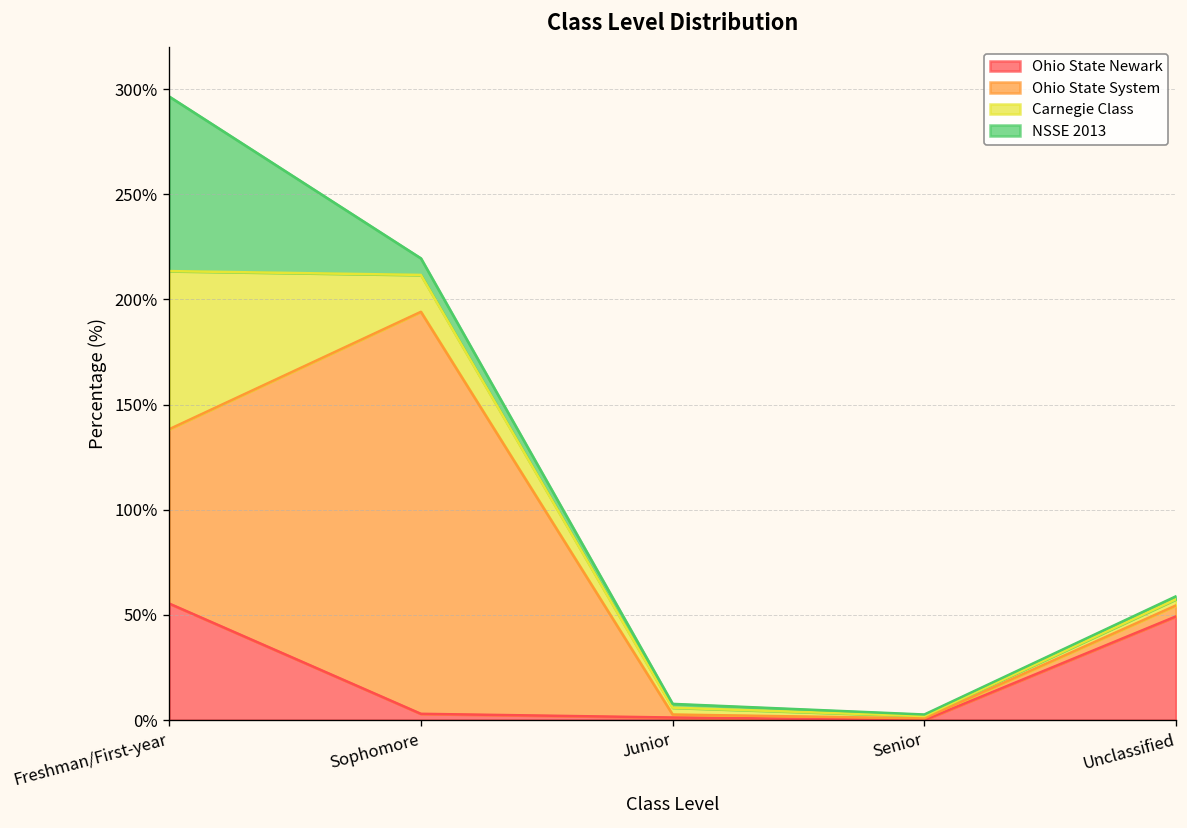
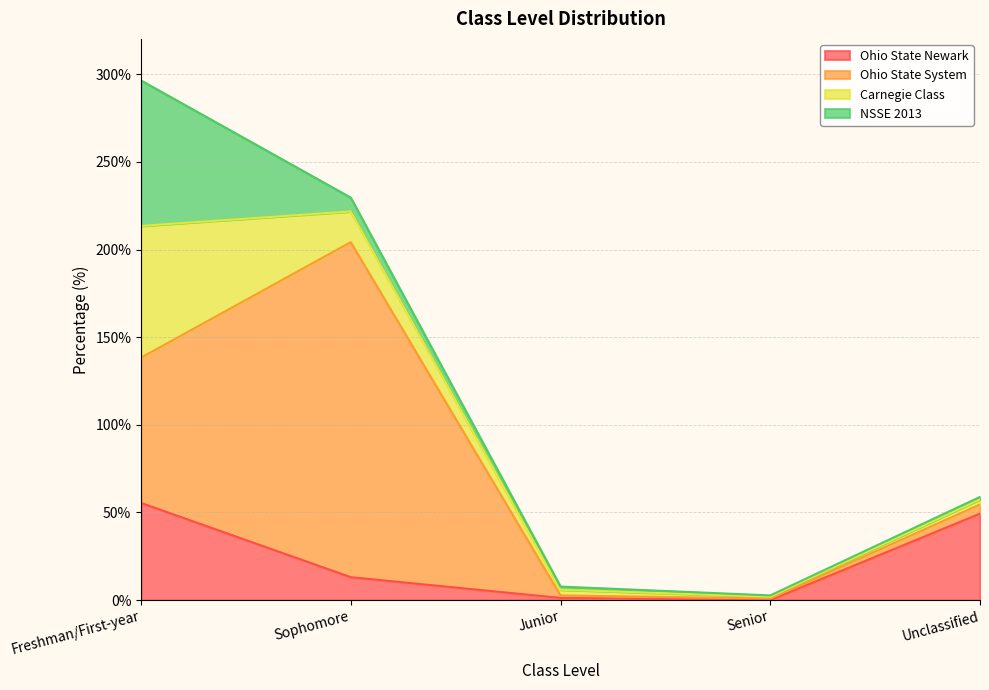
Ohio State Newark, Sophomore: 3% -> 13%
